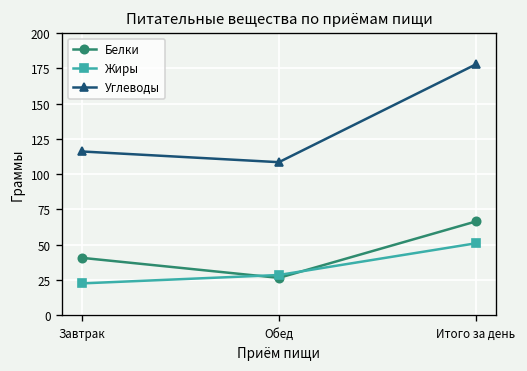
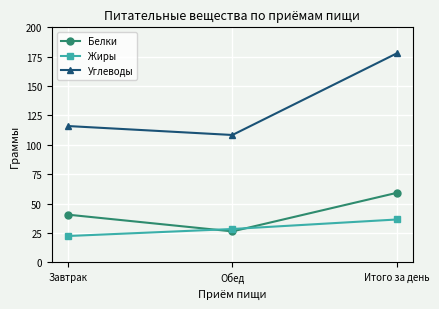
Белки, Итого за день: 66 -> 59
Жиры, Итого за день: 51 -> 37
